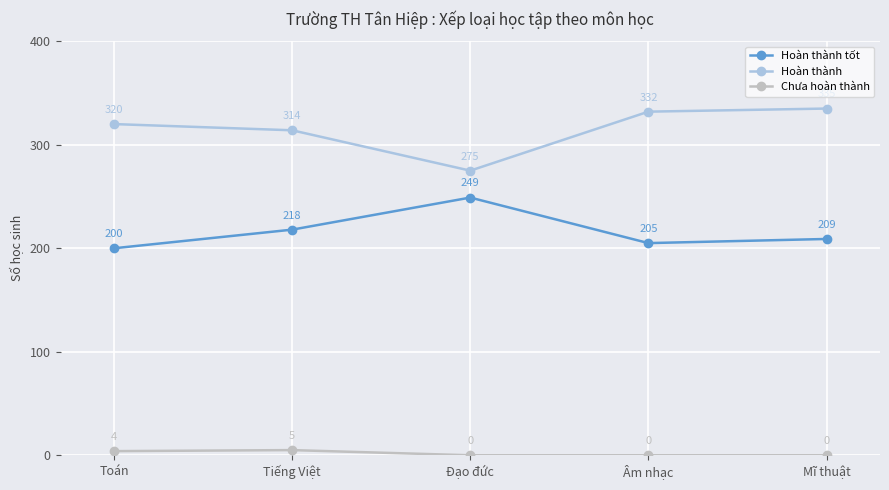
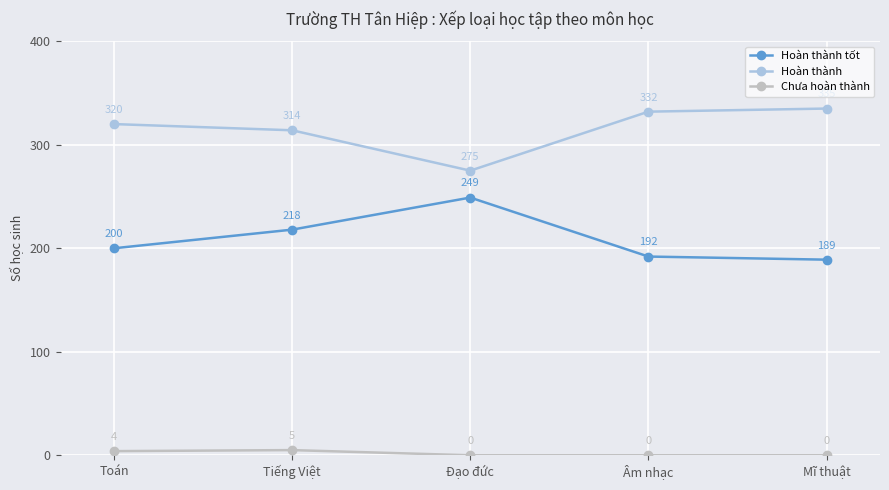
Hoàn thành tốt, Âm nhạc: 205 -> 192
Hoàn thành tốt, Mĩ thuật: 209 -> 189
